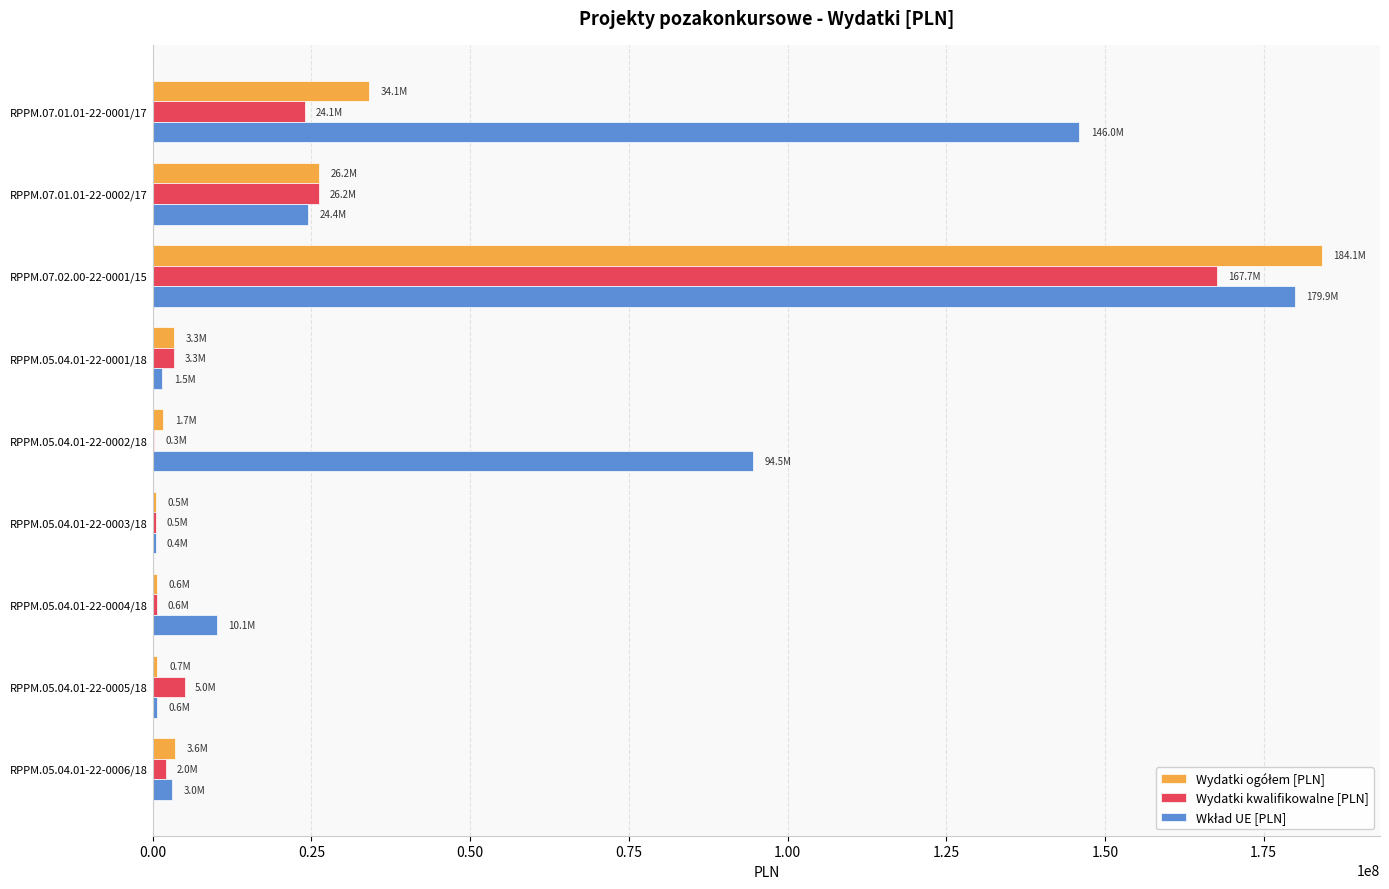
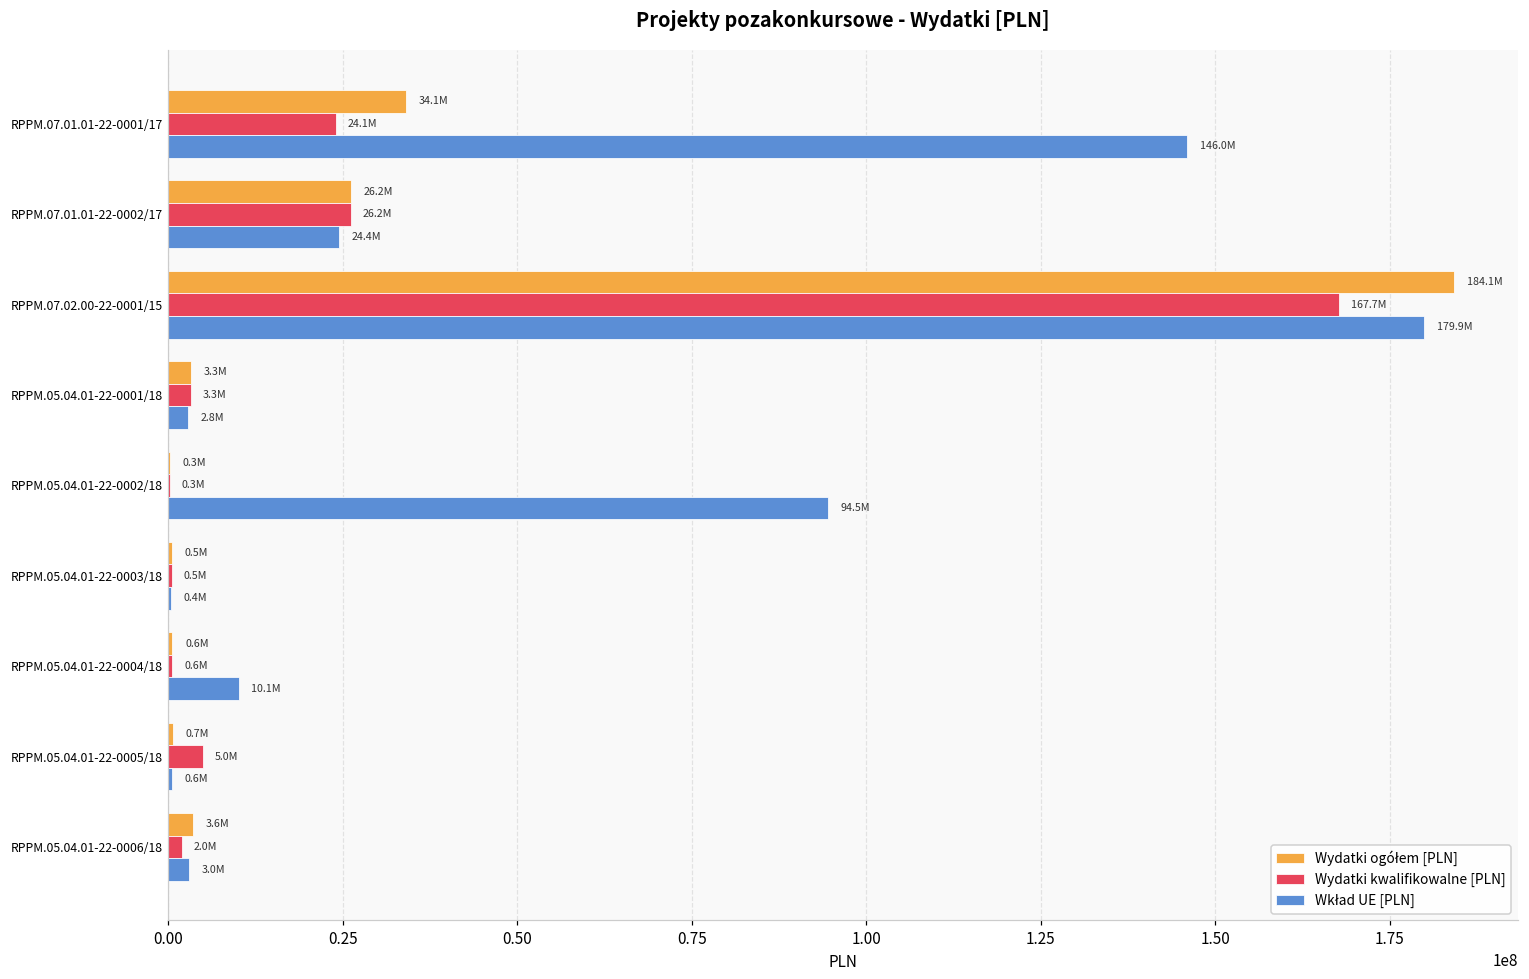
Wkład UE [PLN], RPPM.05.04.01-22-0001/18: 1.5M -> 2.8M
Wydatki ogółem [PLN], RPPM.05.04.01-22-0002/18: 1.7M -> 0.3M
